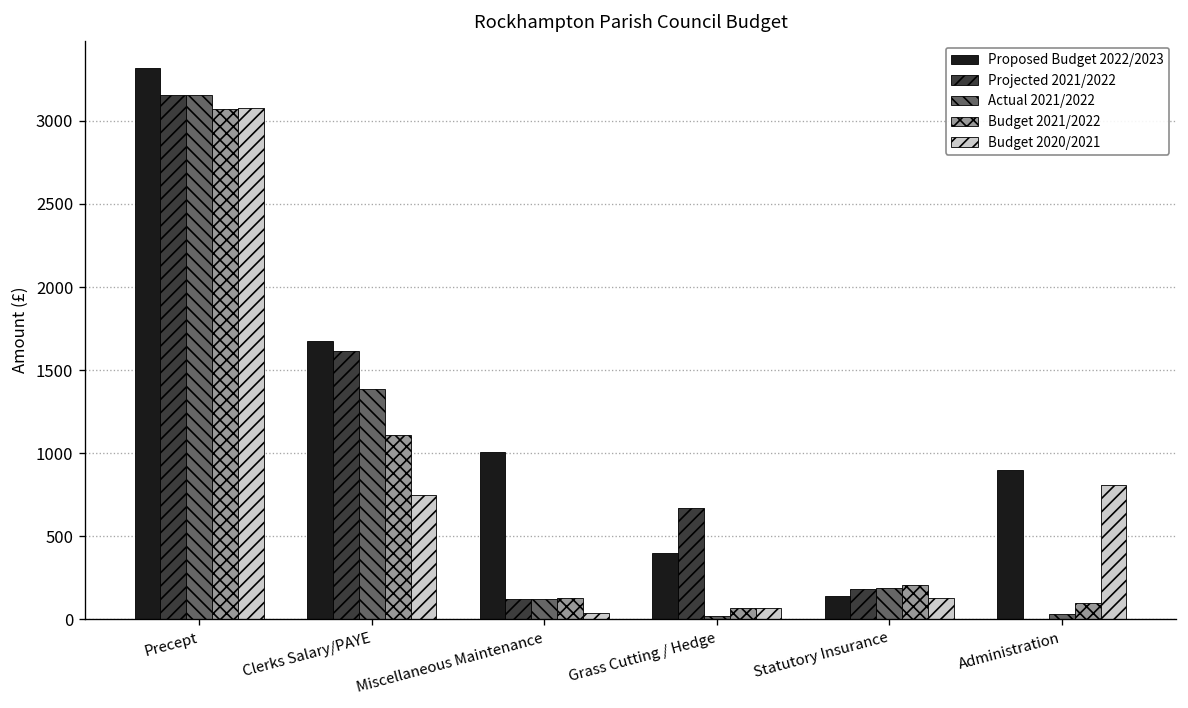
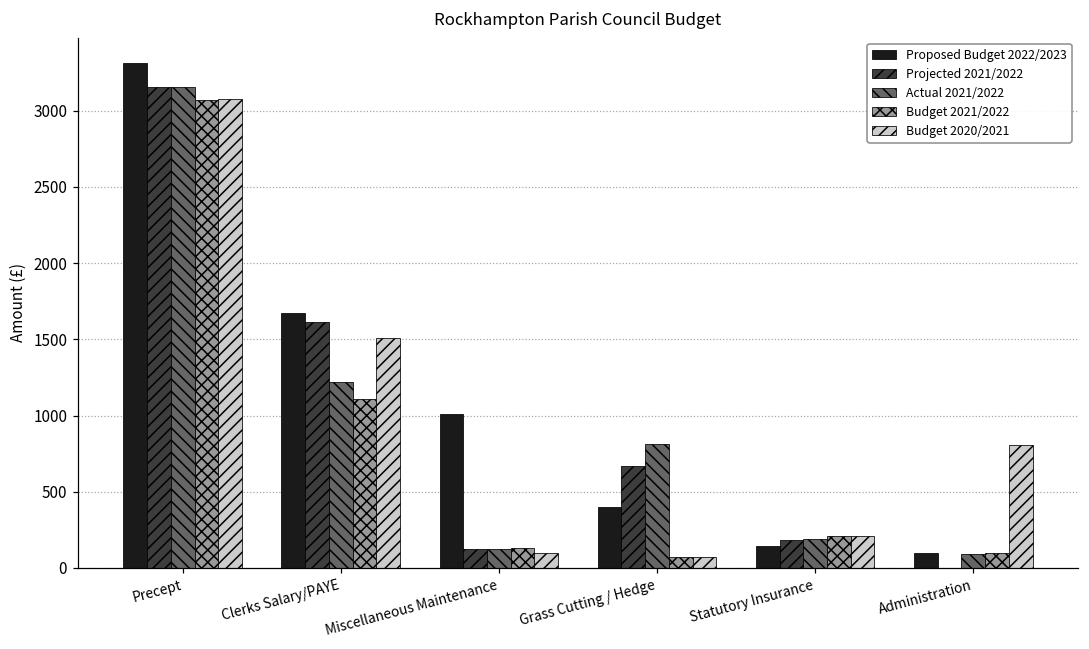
Actual 2021/2022, Clerks Salary/PAYE: 1390 -> 1220
Budget 2020/2021, Clerks Salary/PAYE: 750 -> 1510
Budget 2020/2021, Miscellaneous Maintenance: 40 -> 100
Actual 2021/2022, Grass Cutting / Hedge: 20 -> 810
Budget 2020/2021, Statutory Insurance: 130 -> 210
Proposed Budget 2022/2023, Administration: 900 -> 100
Actual 2021/2022, Administration: 30 -> 90
